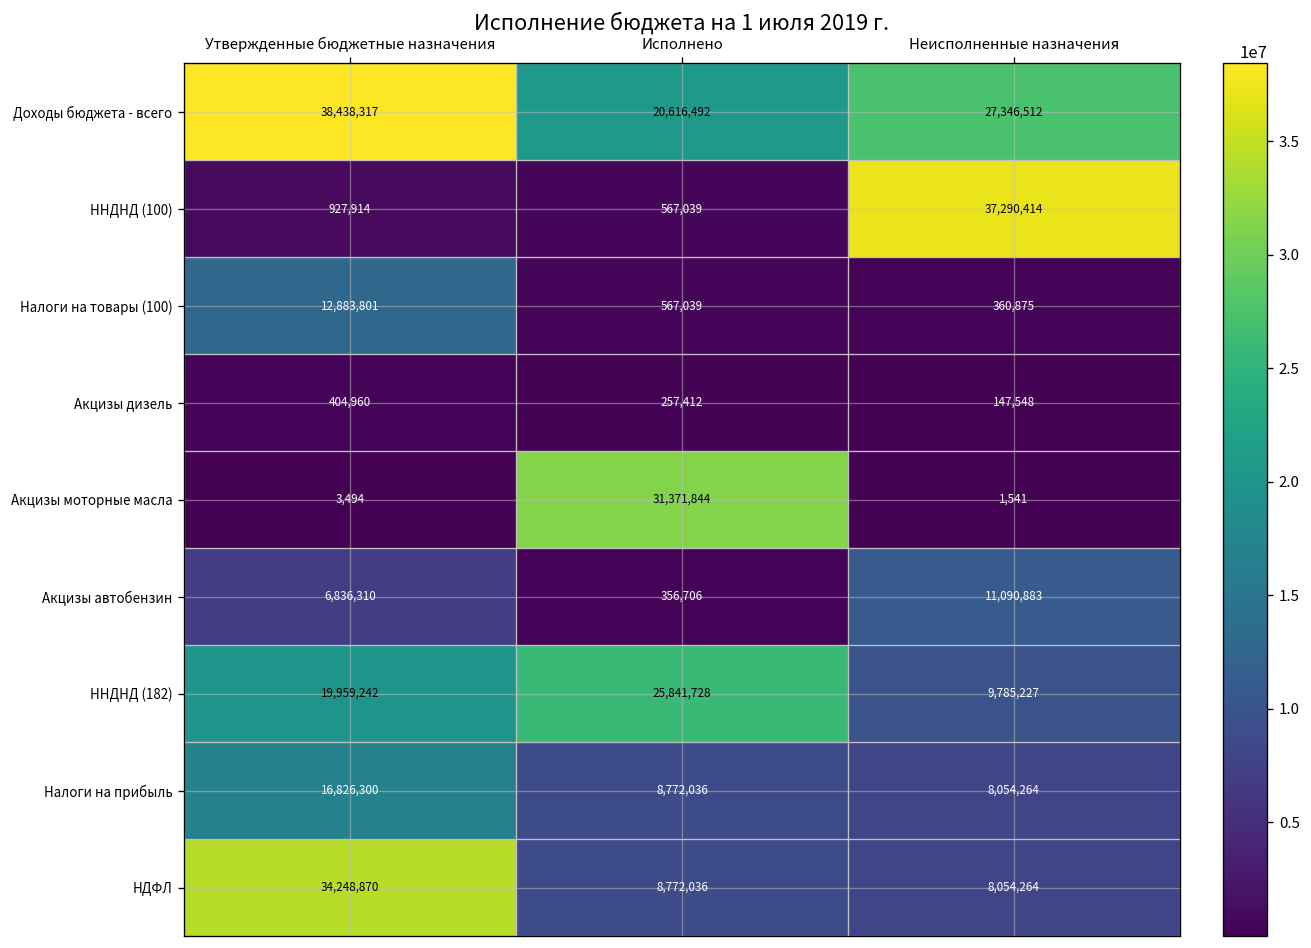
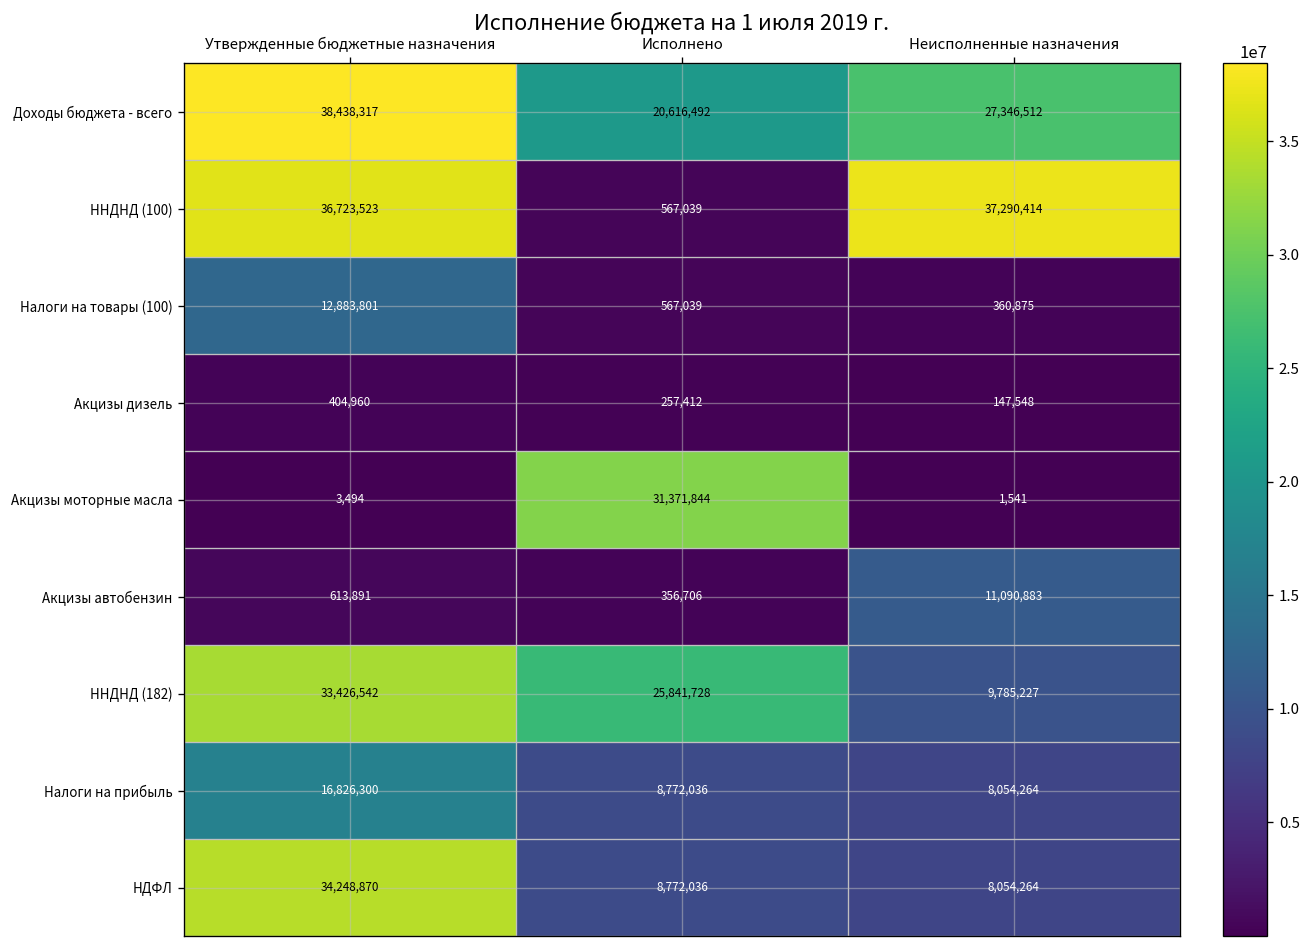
ННДНД (100), Утвержденные бюджетные назначения: 927,914 -> 36,723,523
Акцизы автобензин, Утвержденные бюджетные назначения: 6,836,310 -> 613,891
ННДНД (182), Утвержденные бюджетные назначения: 19,959,242 -> 33,426,542
